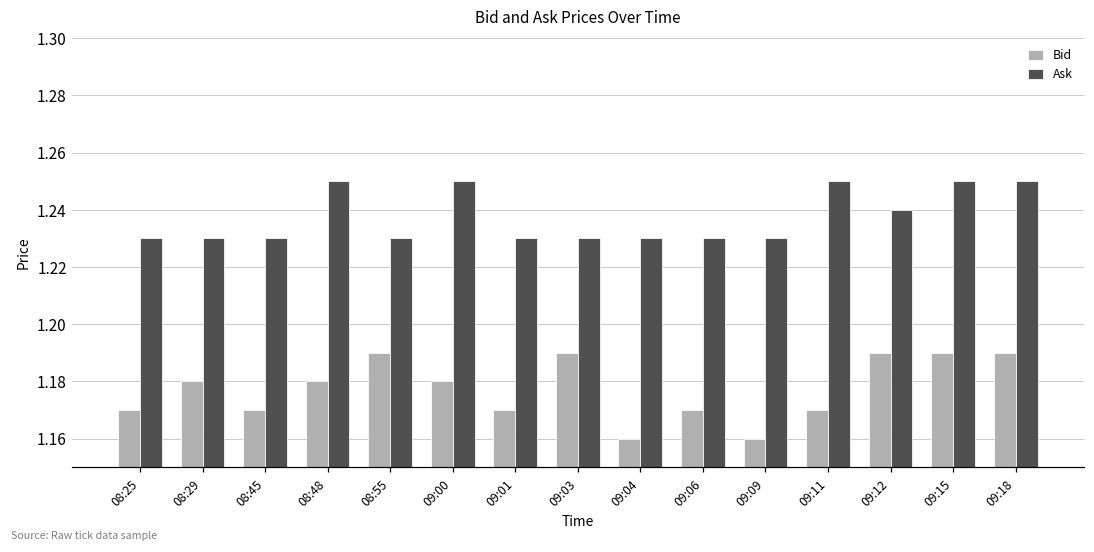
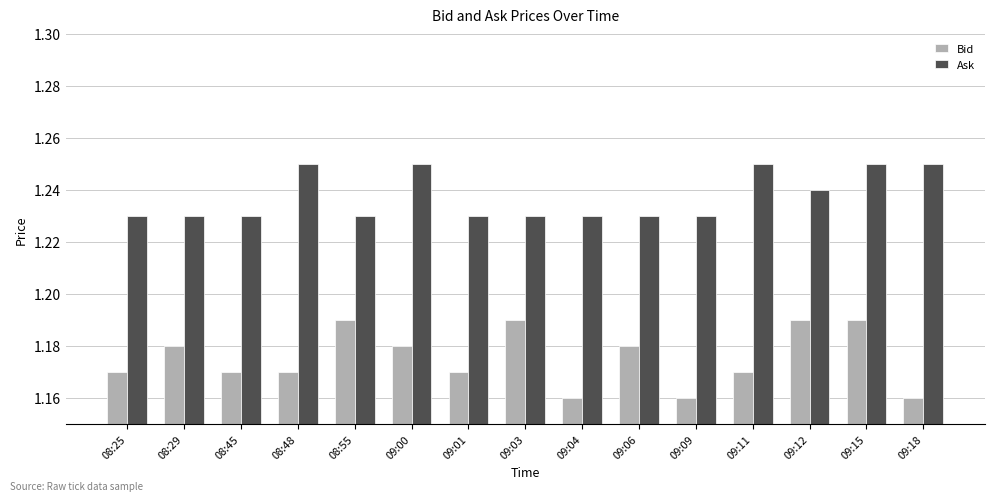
Bid, 08:48: 1.18 -> 1.17
Bid, 09:06: 1.17 -> 1.18
Bid, 09:18: 1.19 -> 1.16
